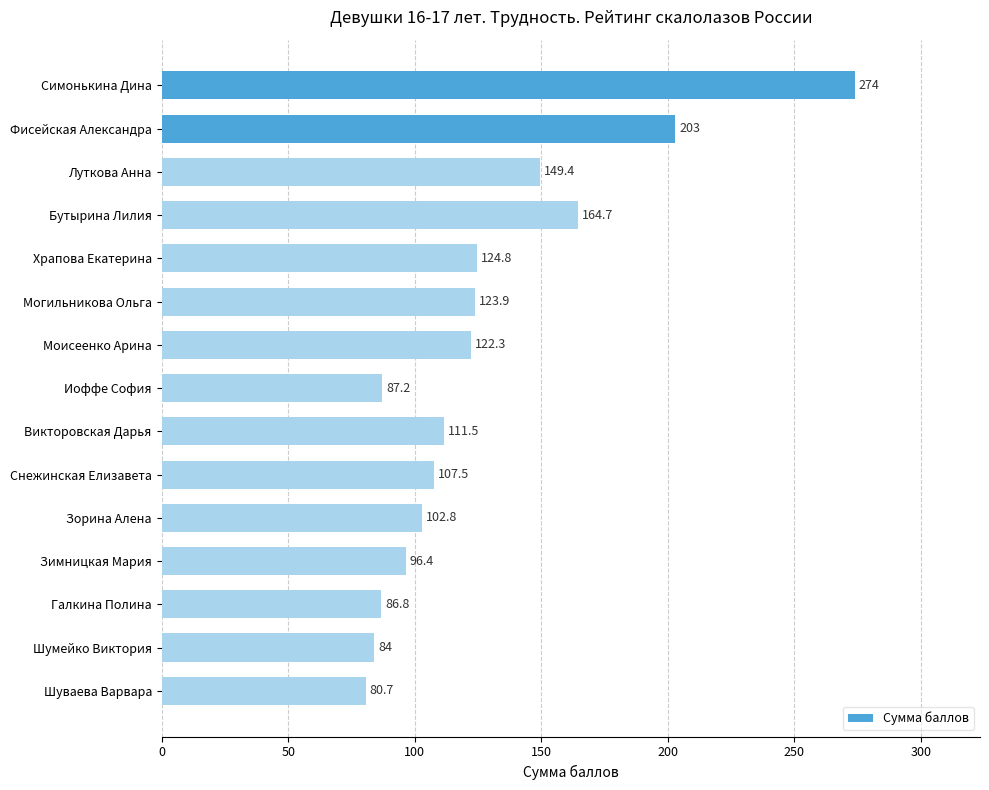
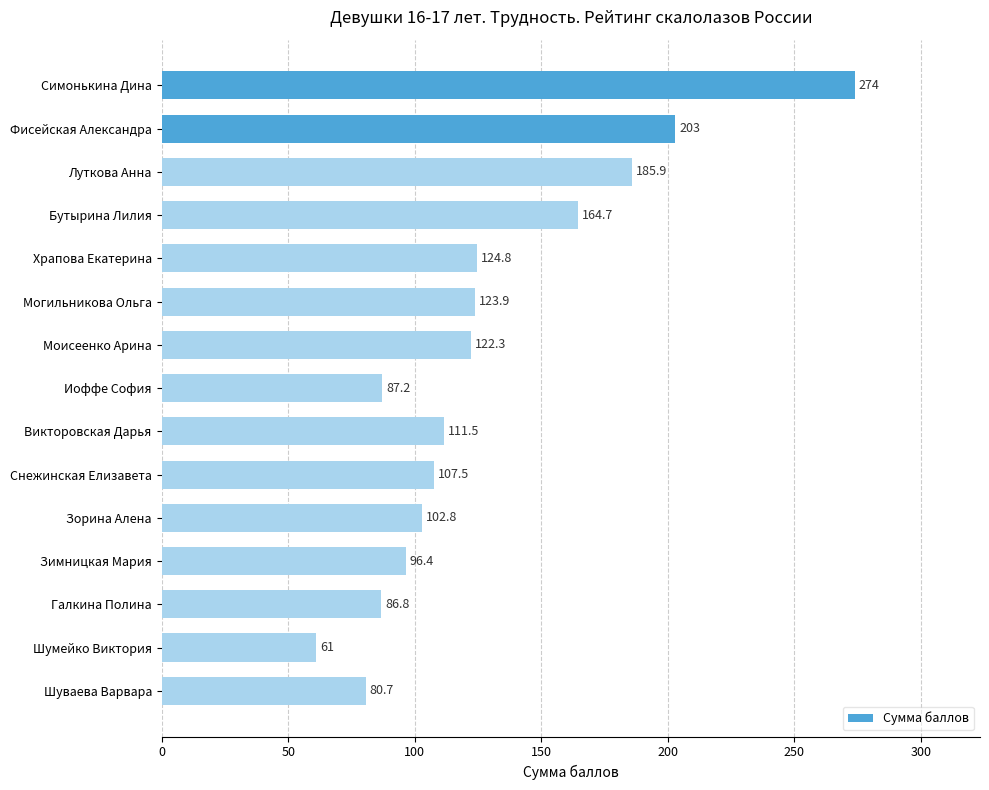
Луткова Анна: 149.4 -> 185.9
Шумейко Виктория: 84 -> 61
